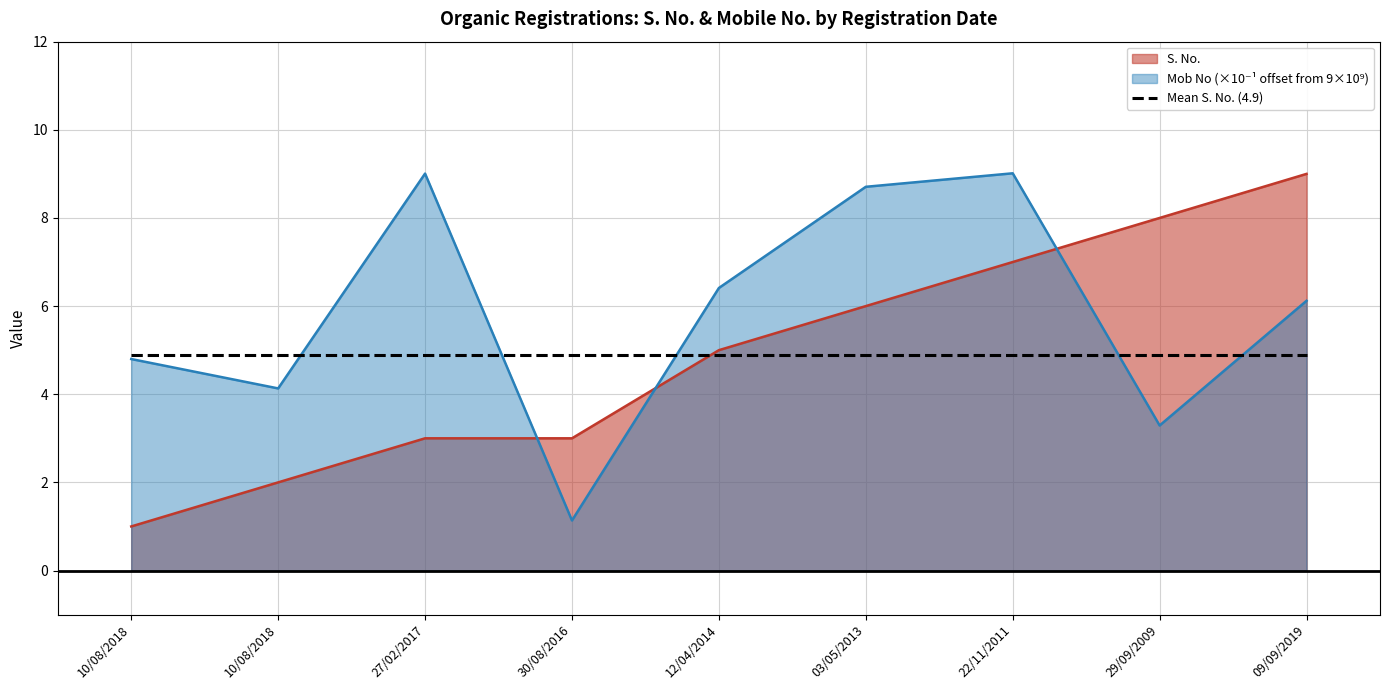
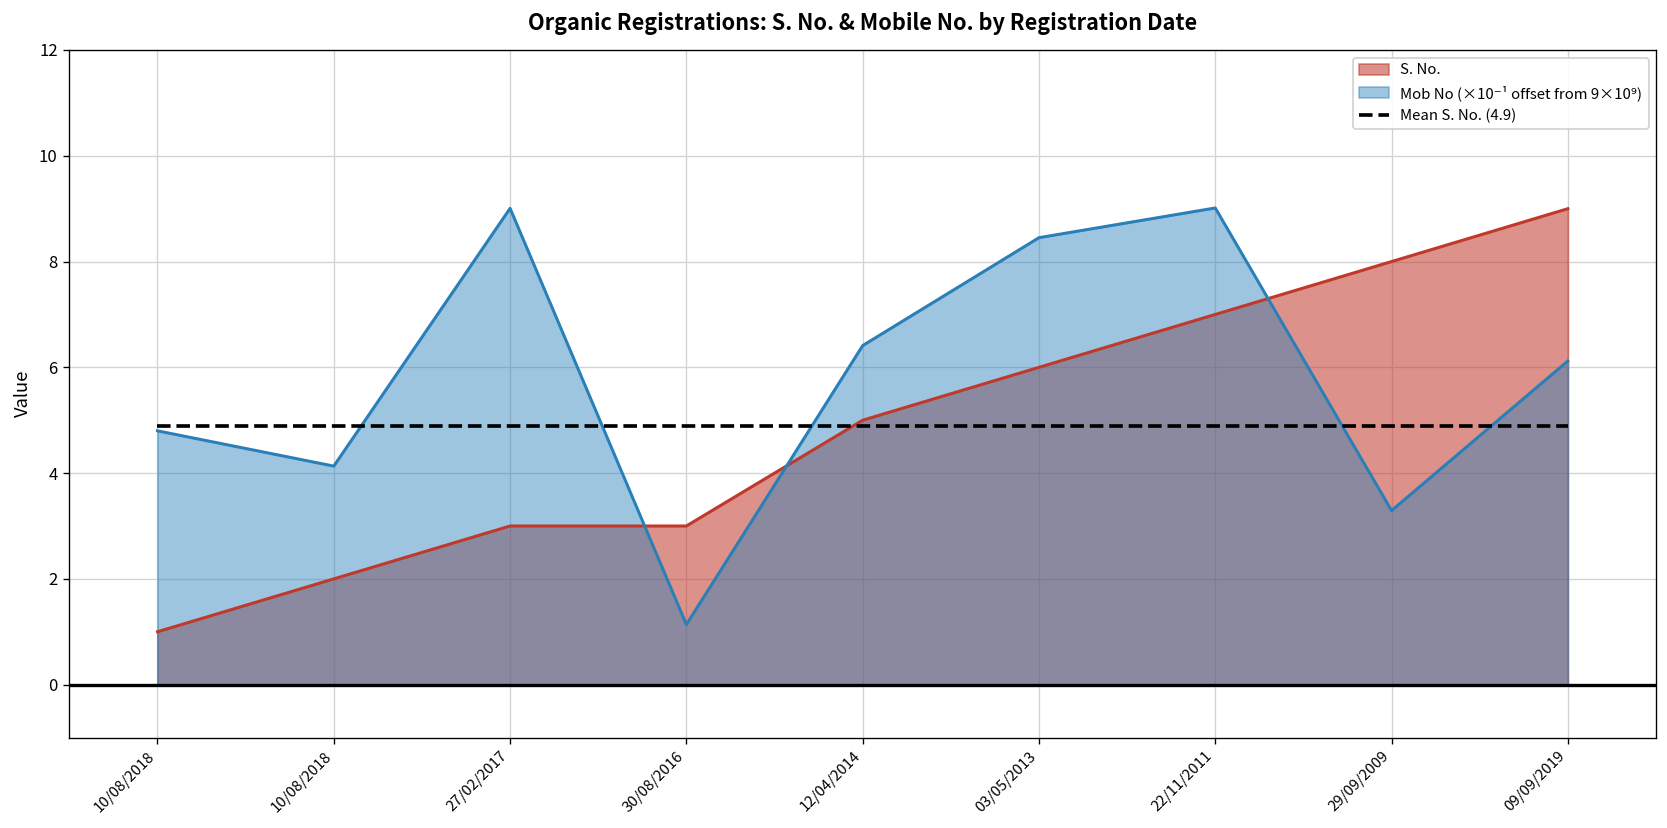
Mob No (×10⁻¹ offset from 9×10⁹), 03/05/2013: 8.7 -> 8.5
